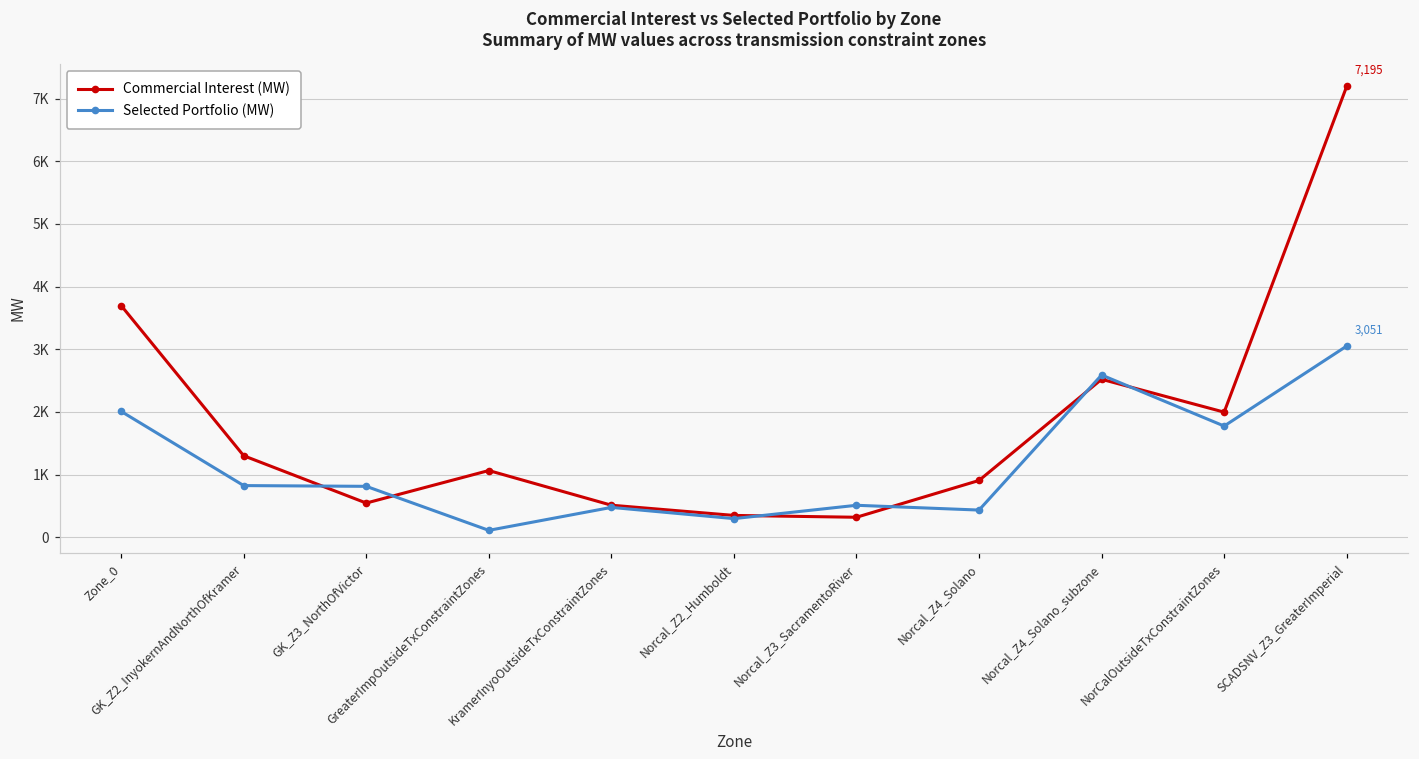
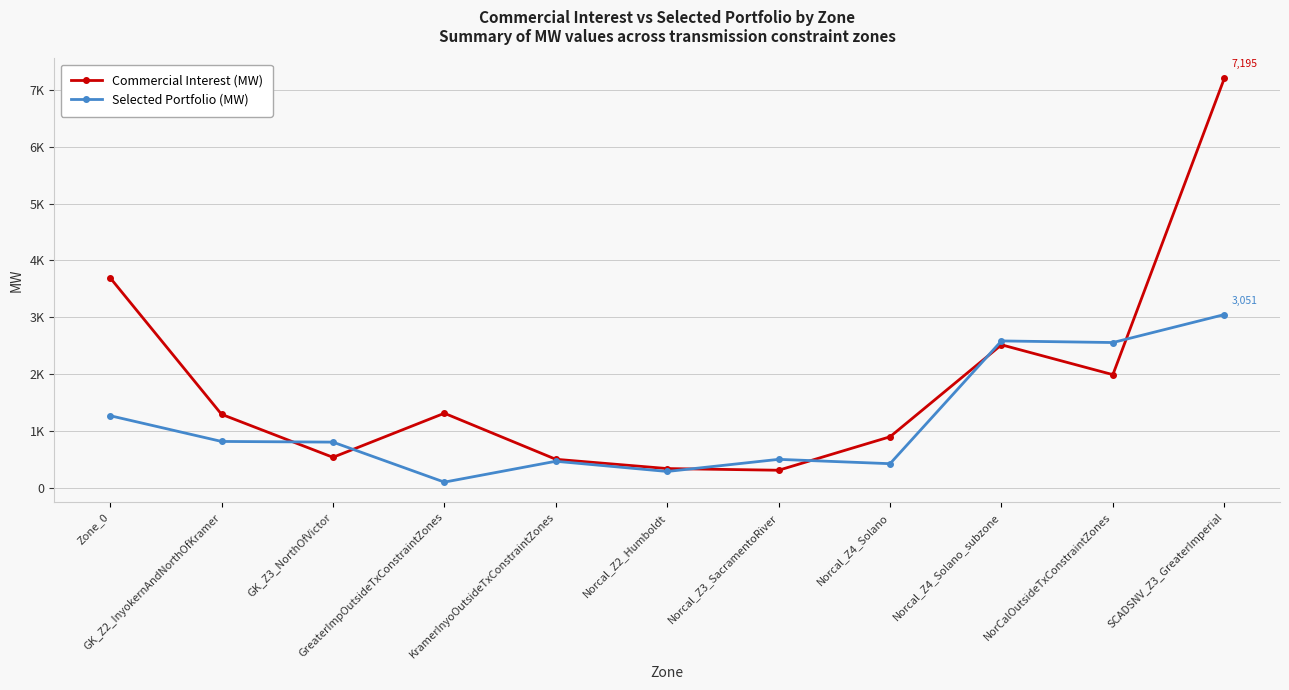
Selected Portfolio (MW), Zone_0: 2000 -> 1300
Commercial Interest (MW), GreaterImpOutsideTxConstraintZones: 1100 -> 1300
Selected Portfolio (MW), NorCalOutsideTxConstraintZones: 1800 -> 2600
